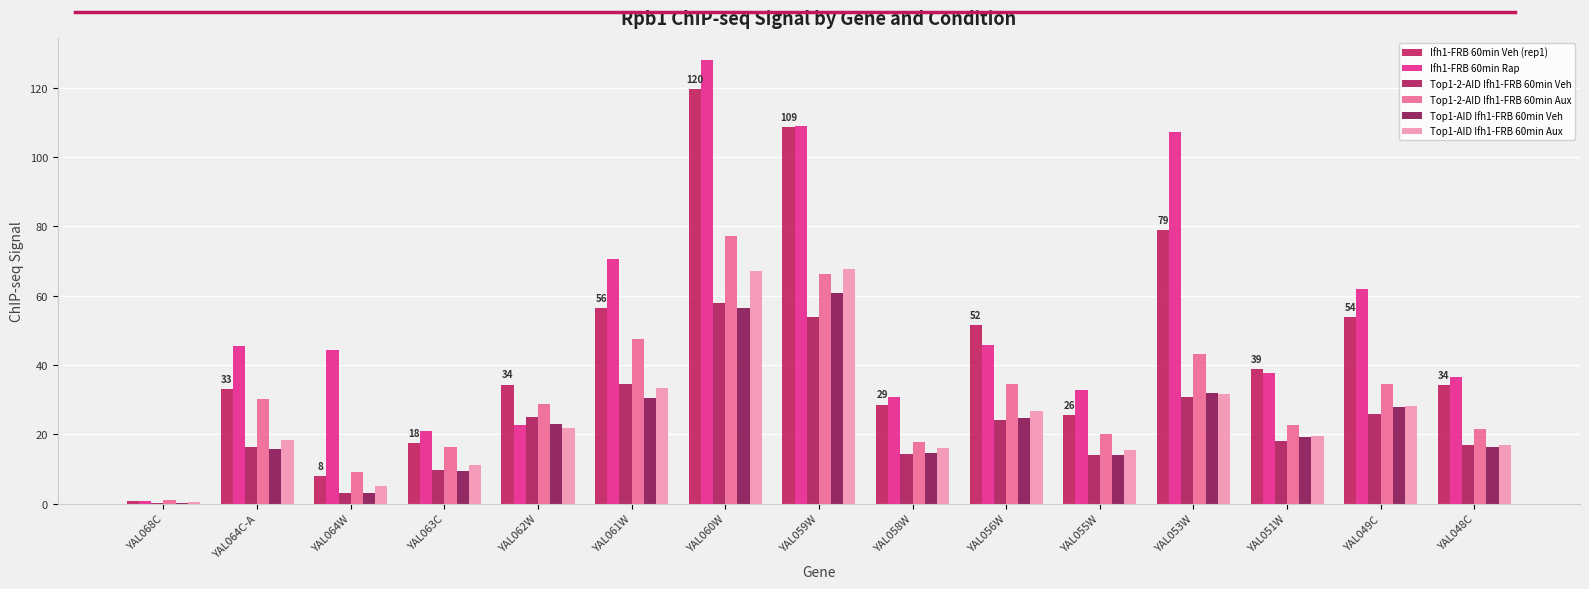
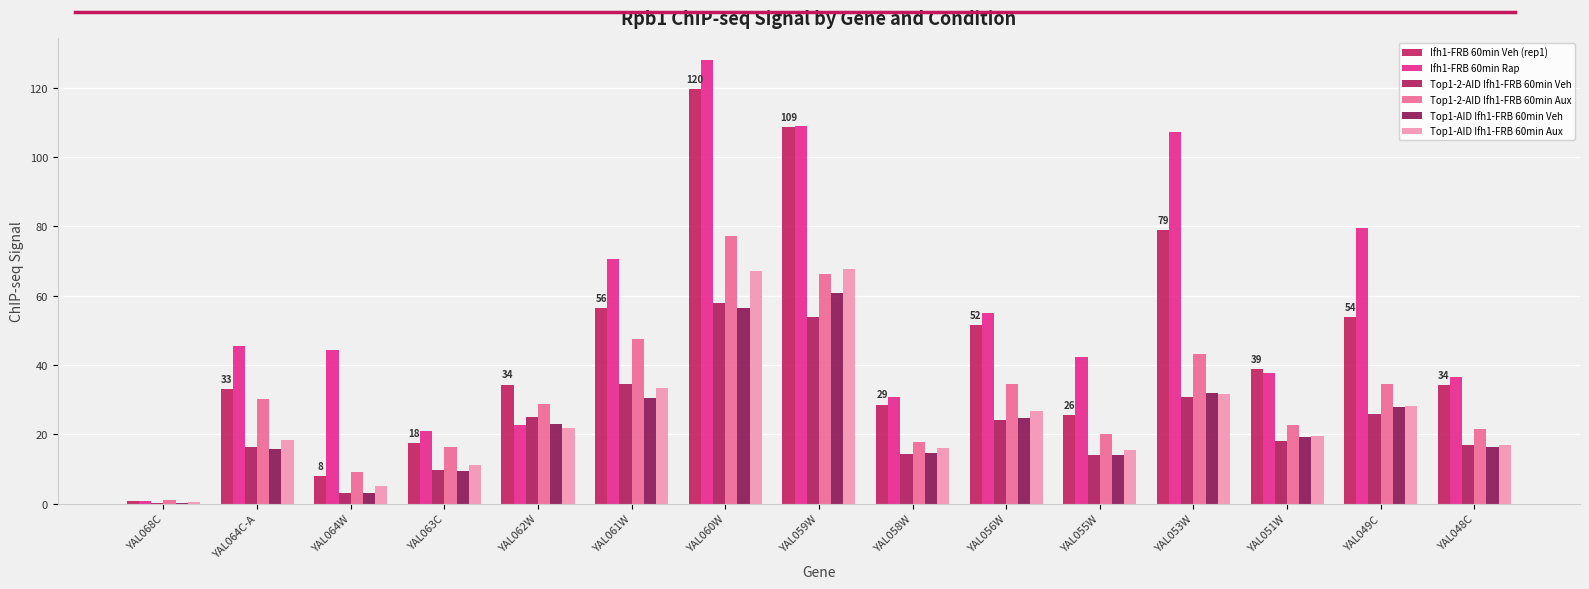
Ifh1-FRB 60min Rap, YAL056W: 46 -> 55
Ifh1-FRB 60min Rap, YAL055W: 33 -> 42
Ifh1-FRB 60min Rap, YAL049C: 62 -> 79
